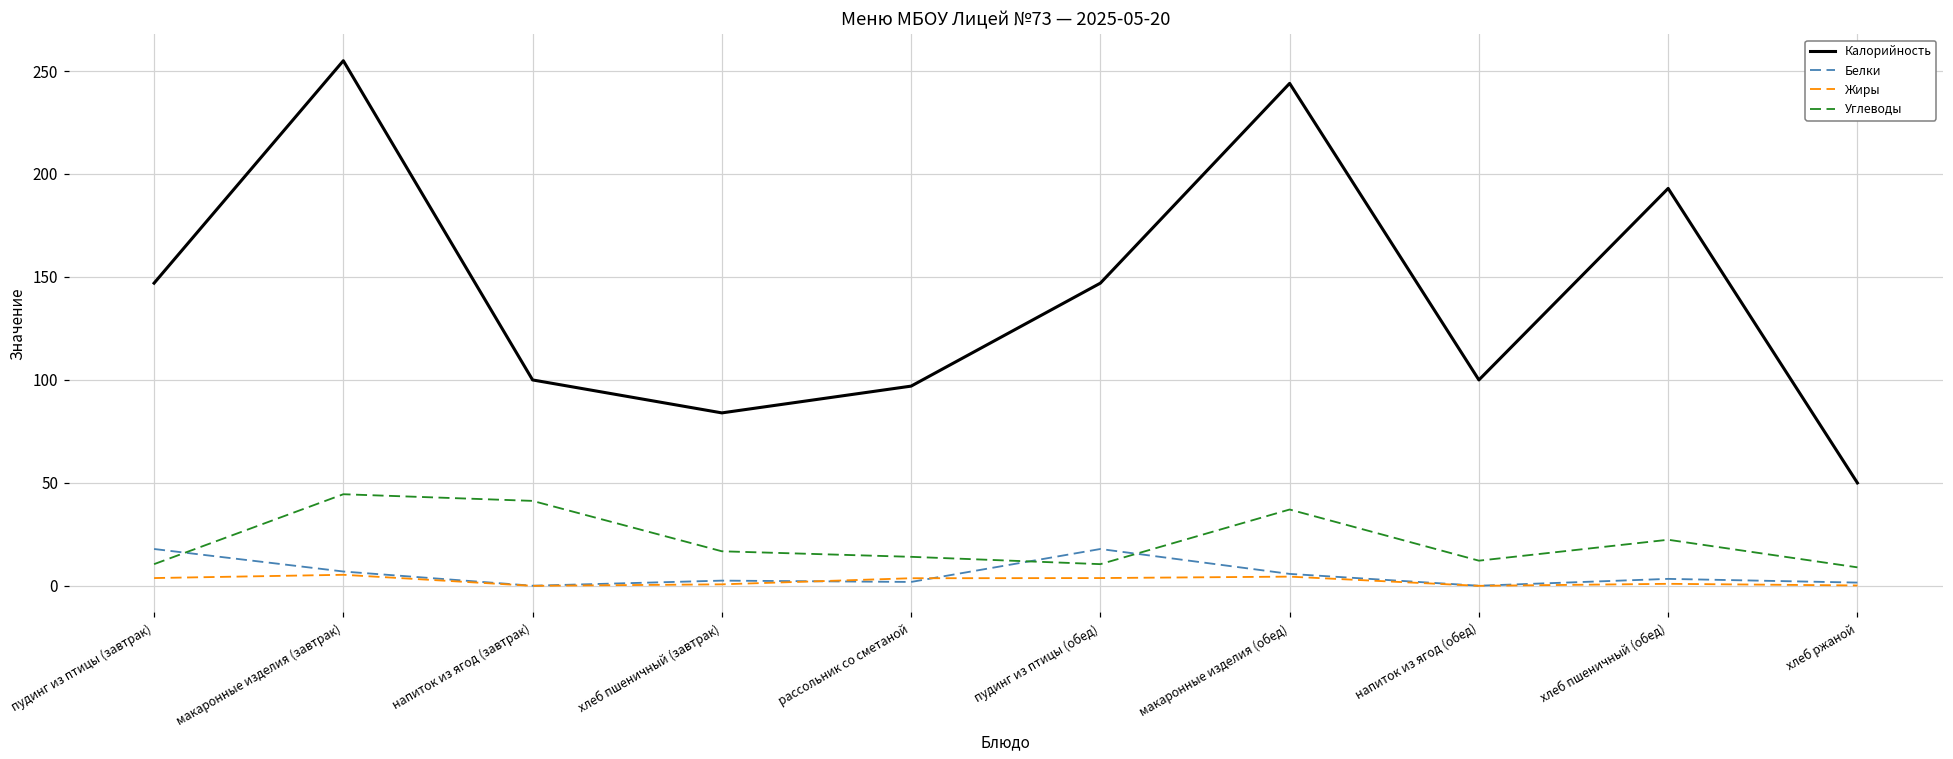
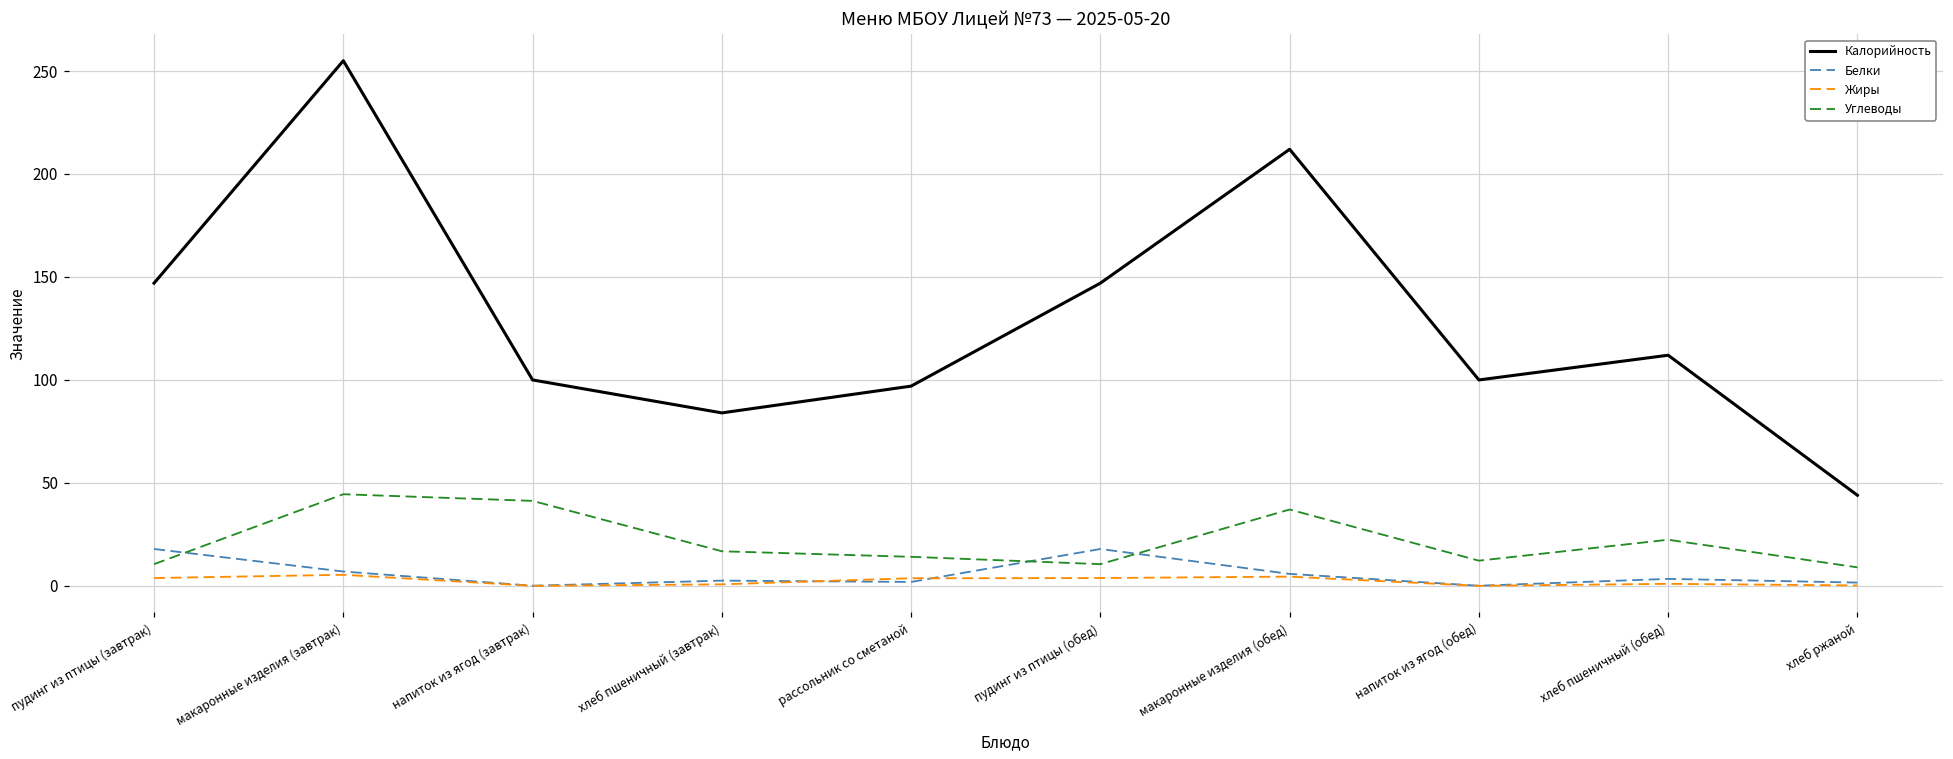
Калорийность, макаронные изделия (обед): 244 -> 212
Калорийность, хлеб пшеничный (обед): 193 -> 112
Калорийность, хлеб ржаной: 50 -> 44
